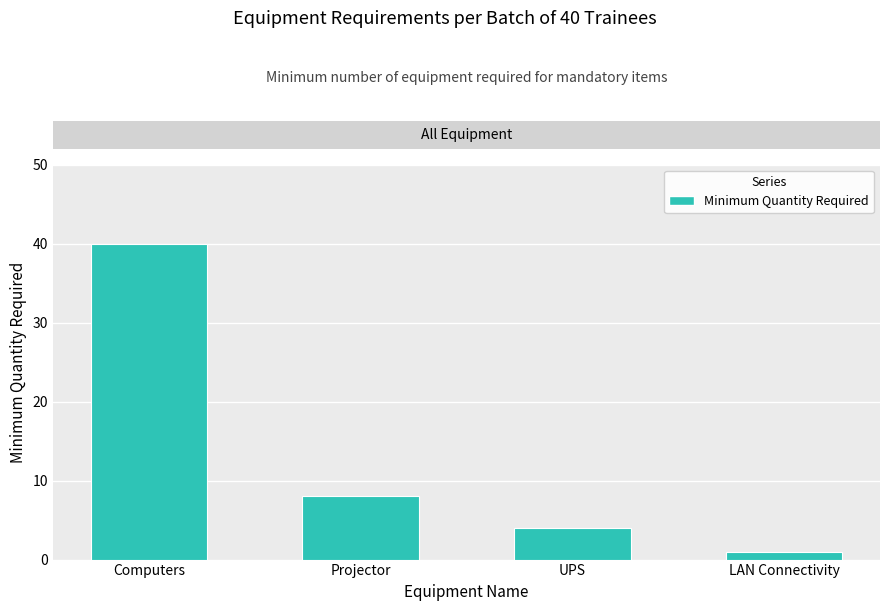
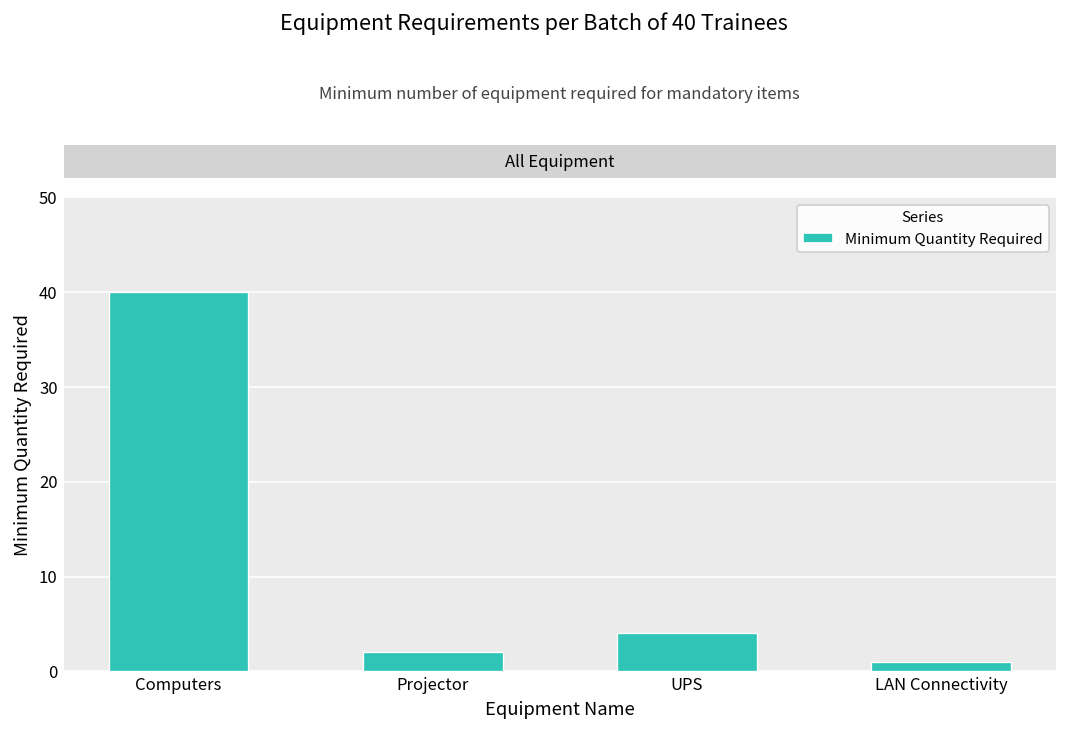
Projector: 8 -> 2
